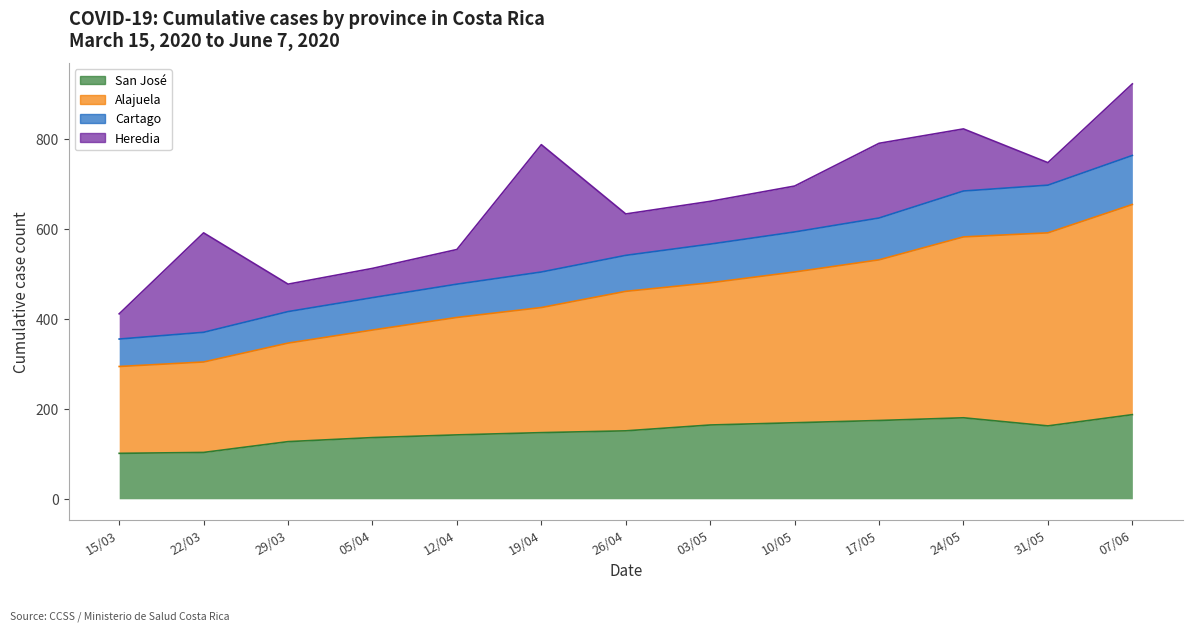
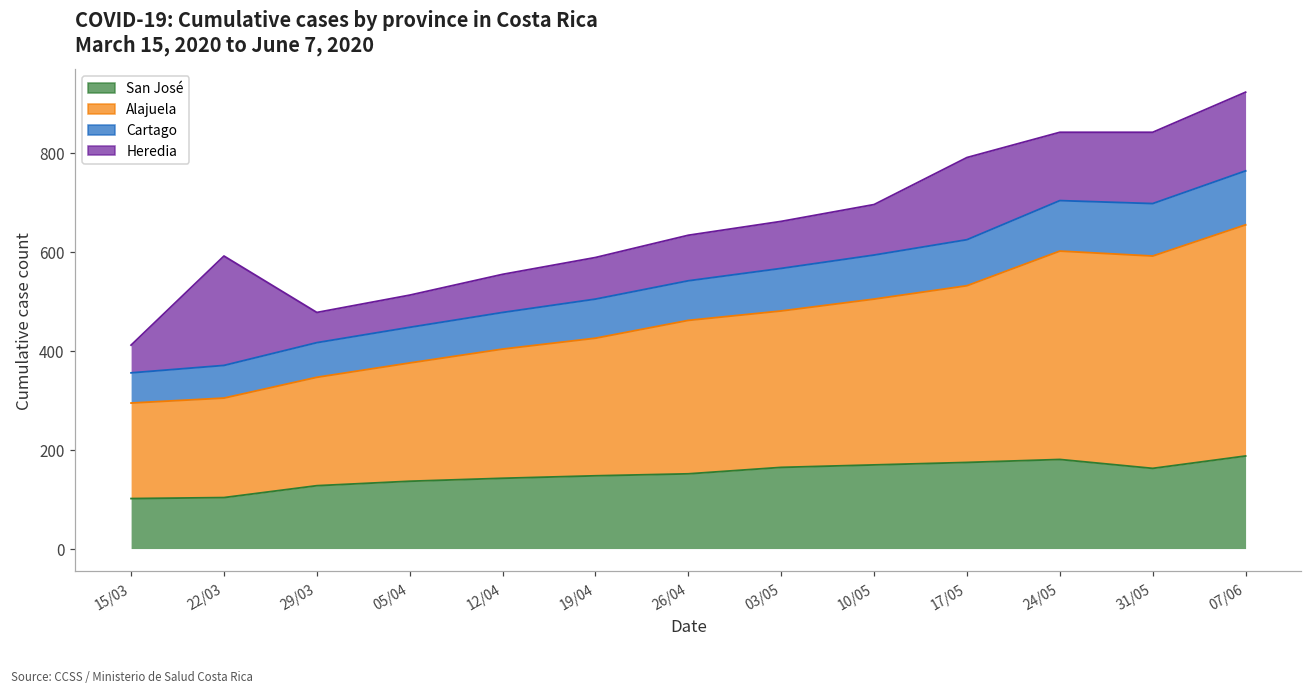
Heredia, 19/04: 280 -> 80
Alajuela, 24/05: 400 -> 420
Heredia, 31/05: 50 -> 140
